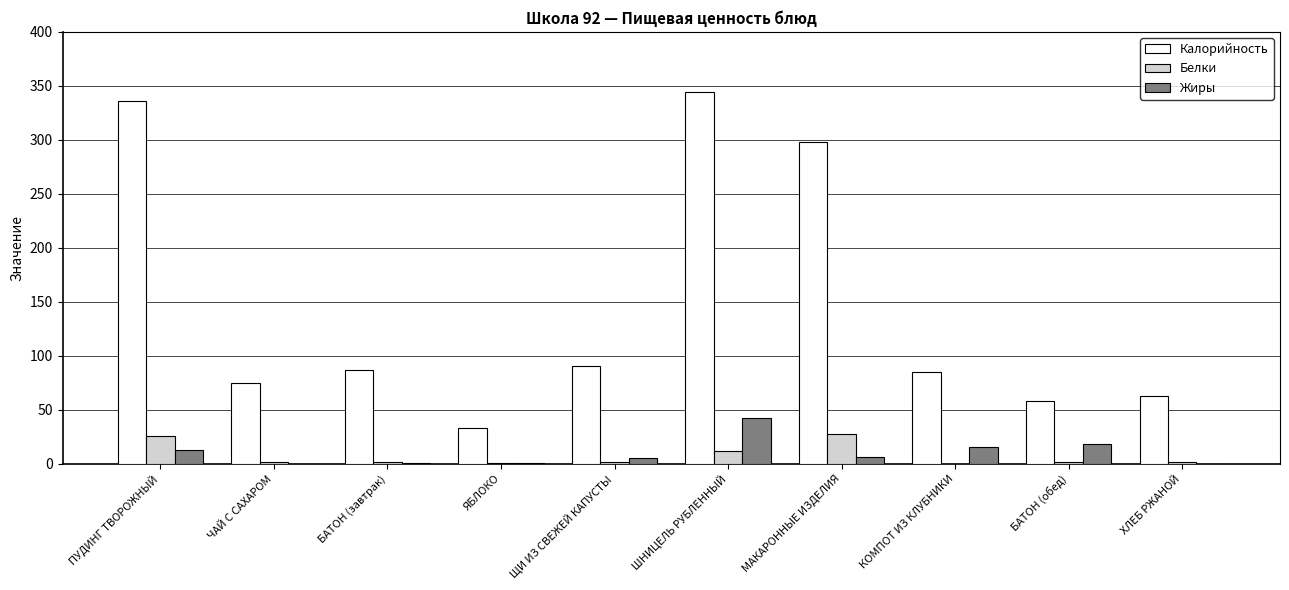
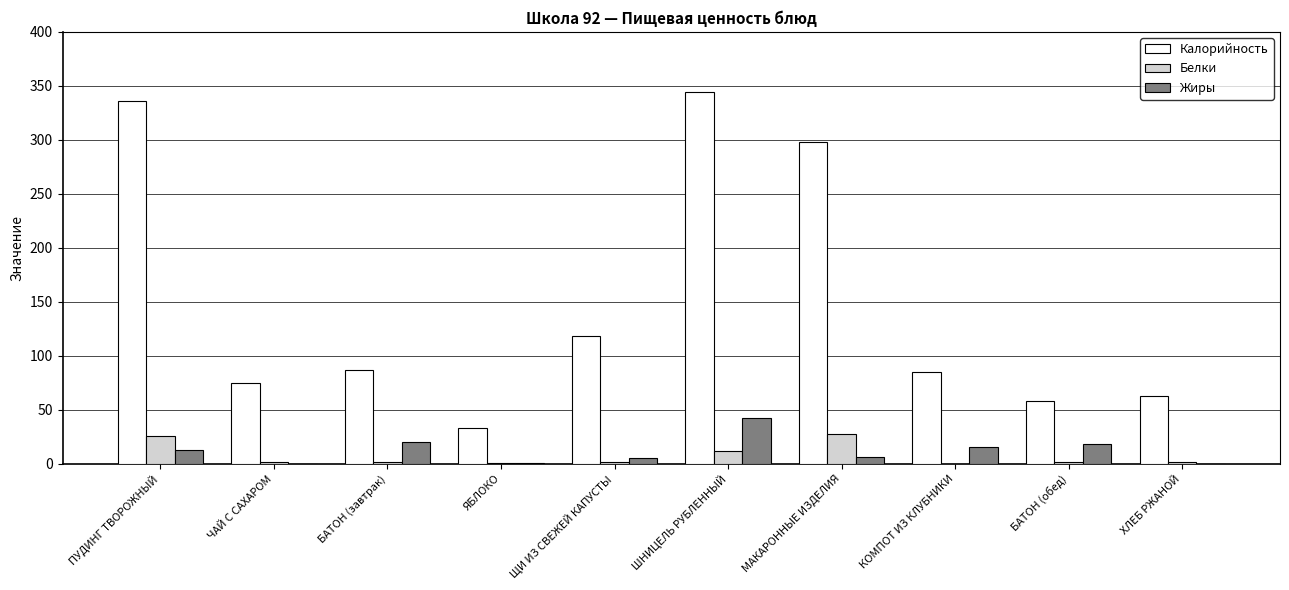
Жиры, БАТОН (завтрак): 1 -> 20
Калорийность, ЩИ ИЗ СВЕЖЕЙ КАПУСТЫ: 91 -> 118
